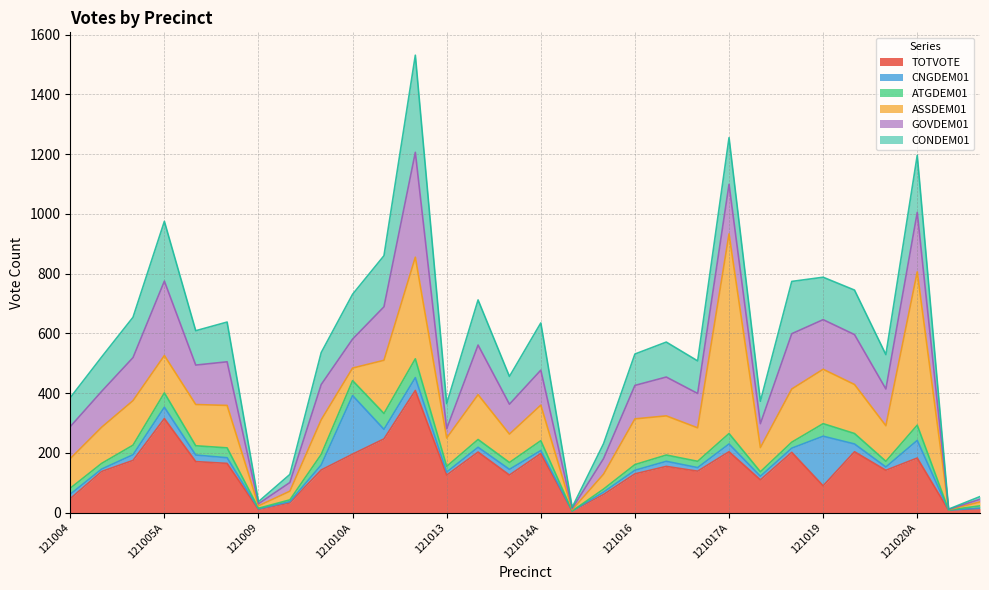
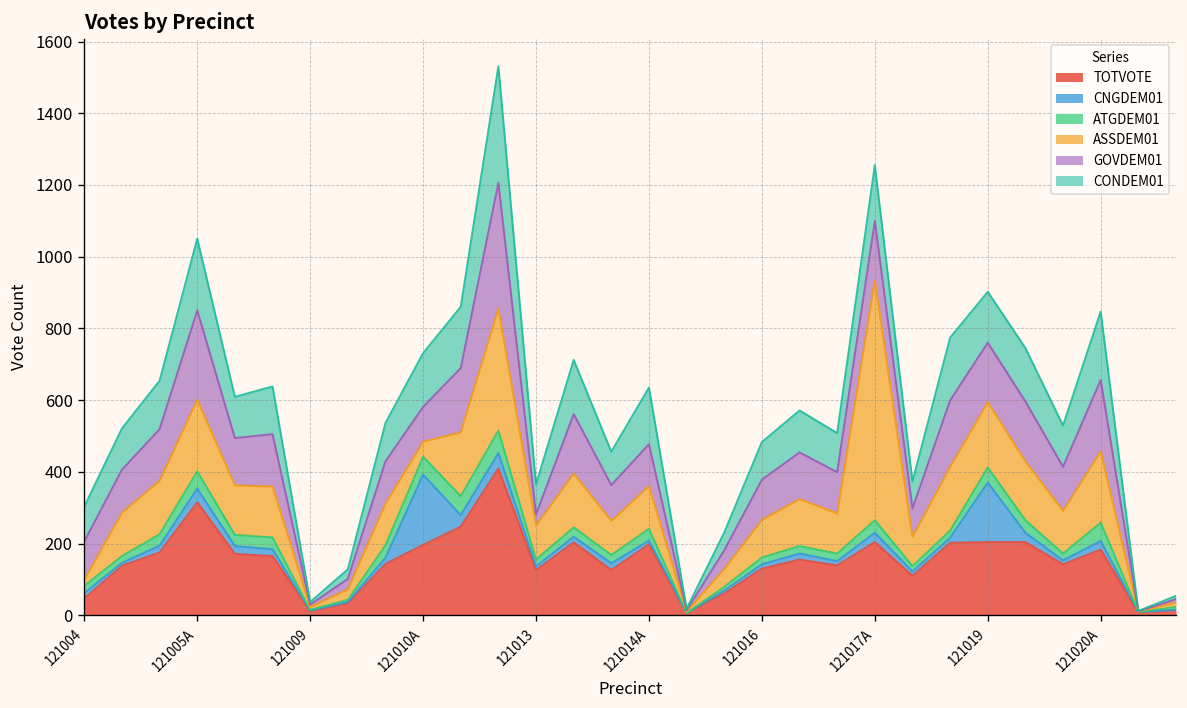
ASSDEM01, 121004: 100 -> 20
ASSDEM01, 121005A: 130 -> 200
ASSDEM01, 121016: 150 -> 110
TOTVOTE, 121019: 90 -> 200
CNGDEM01, 121020A: 60 -> 20
ASSDEM01, 121020A: 510 -> 200
